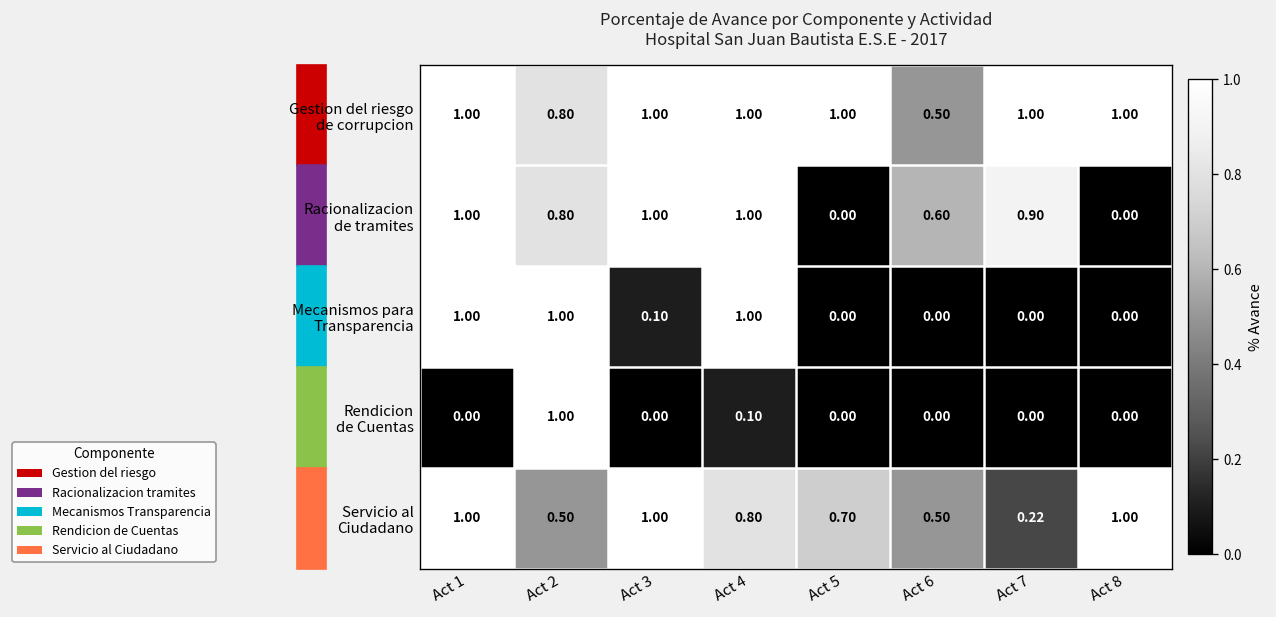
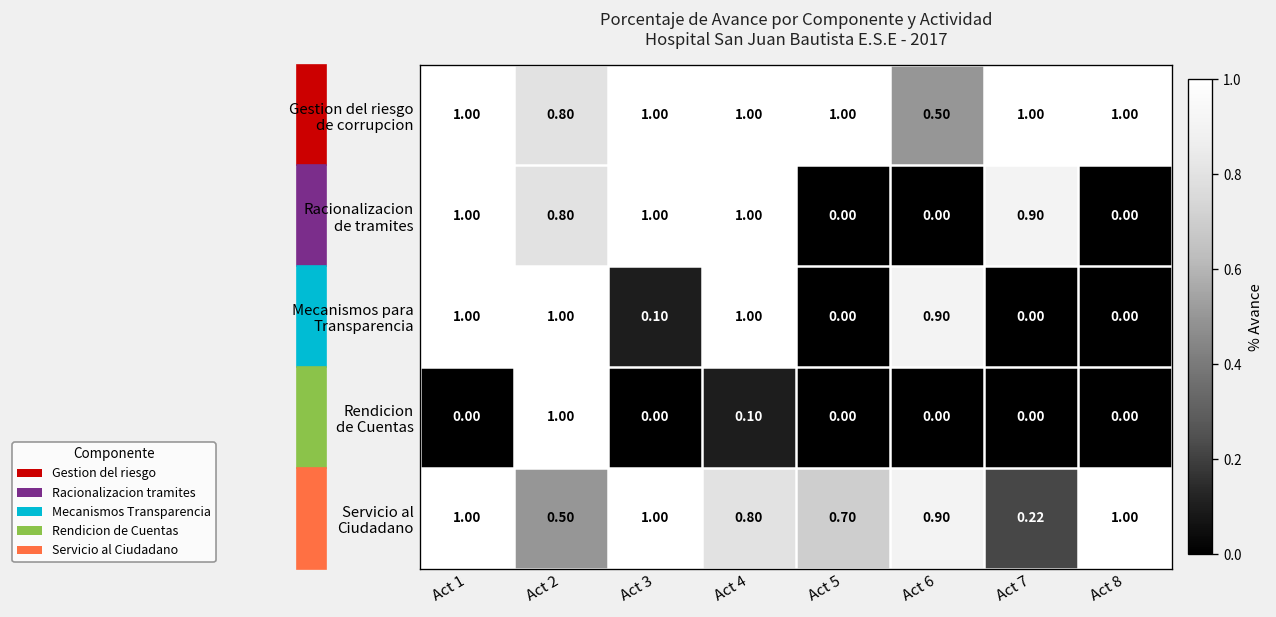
Racionalizacion de tramites, Act 6: 0.60 -> 0.00
Mecanismos para Transparencia, Act 6: 0.00 -> 0.90
Servicio al Ciudadano, Act 6: 0.50 -> 0.90
